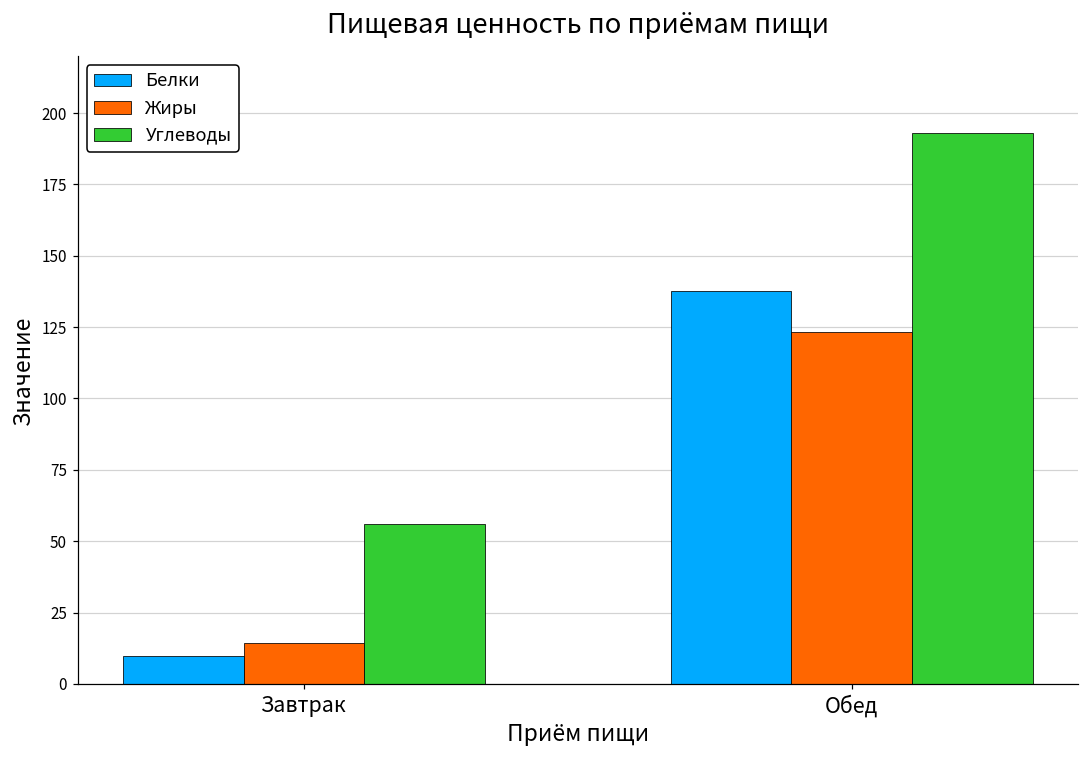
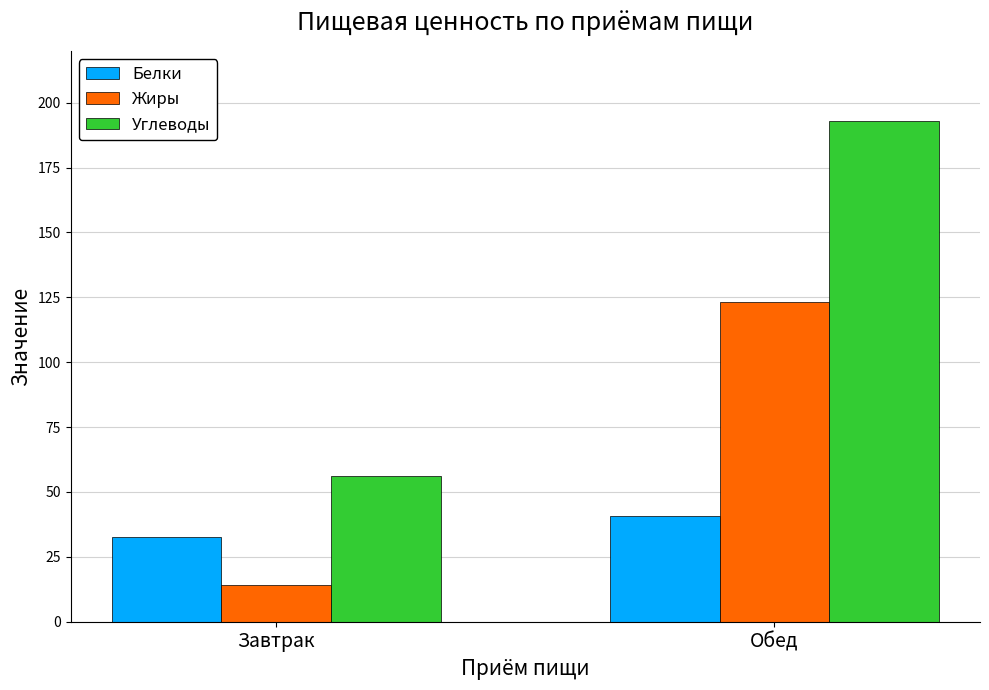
Белки, Завтрак: 10 -> 33
Белки, Обед: 138 -> 41
